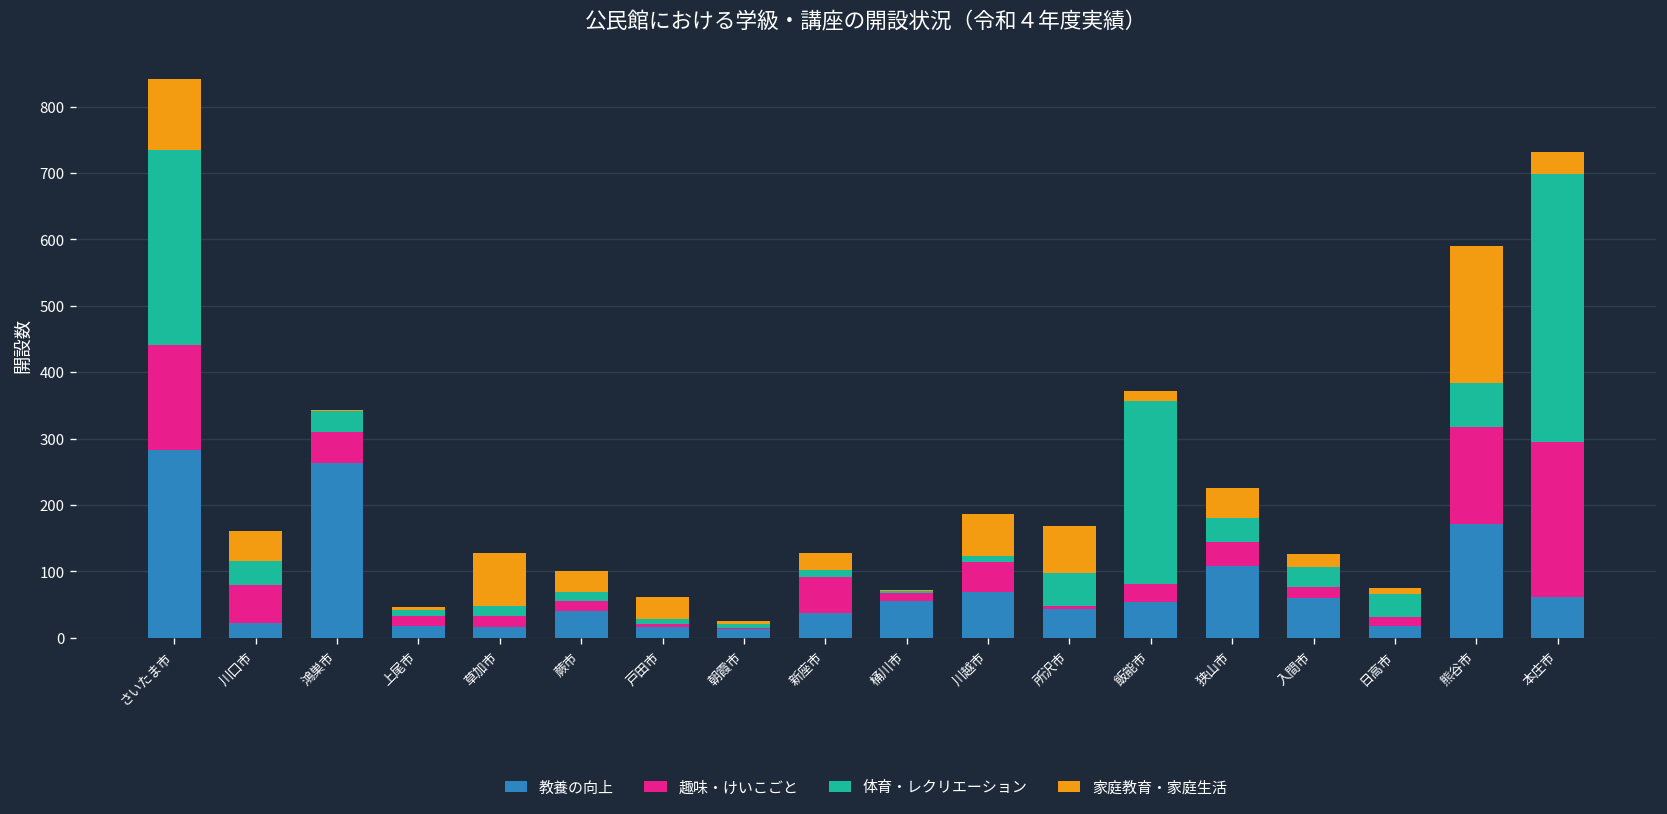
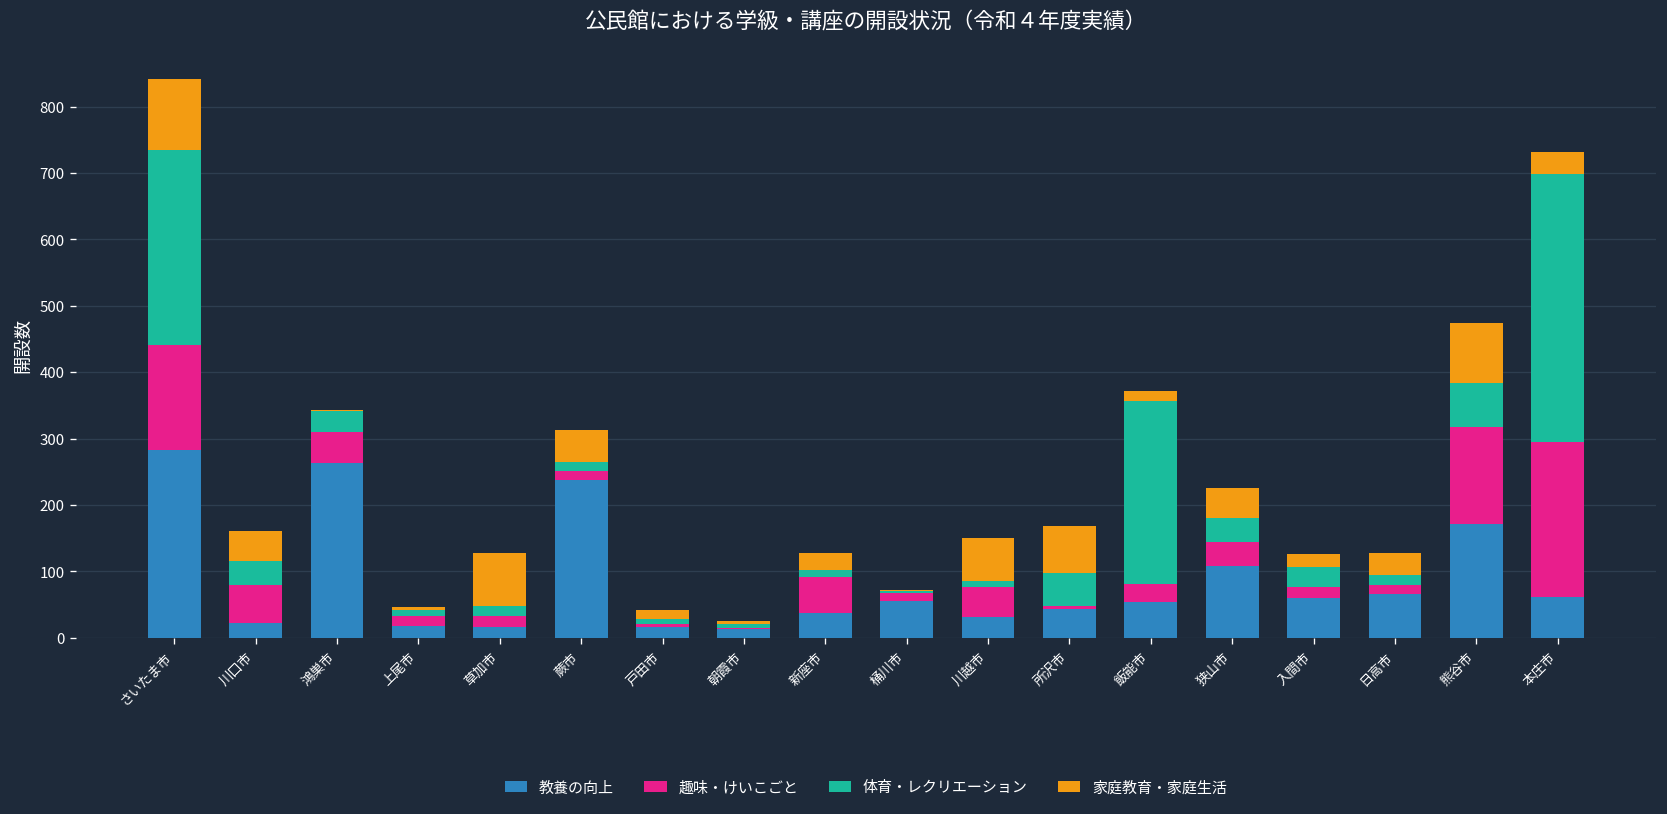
教養の向上, 蕨市: 40 -> 240
家庭教育・家庭生活, 蕨市: 30 -> 50
家庭教育・家庭生活, 戸田市: 30 -> 10
教養の向上, 川越市: 70 -> 30
教養の向上, 日高市: 20 -> 70
体育・レクリエーション, 日高市: 40 -> 20
家庭教育・家庭生活, 日高市: 10 -> 30
家庭教育・家庭生活, 熊谷市: 210 -> 90
